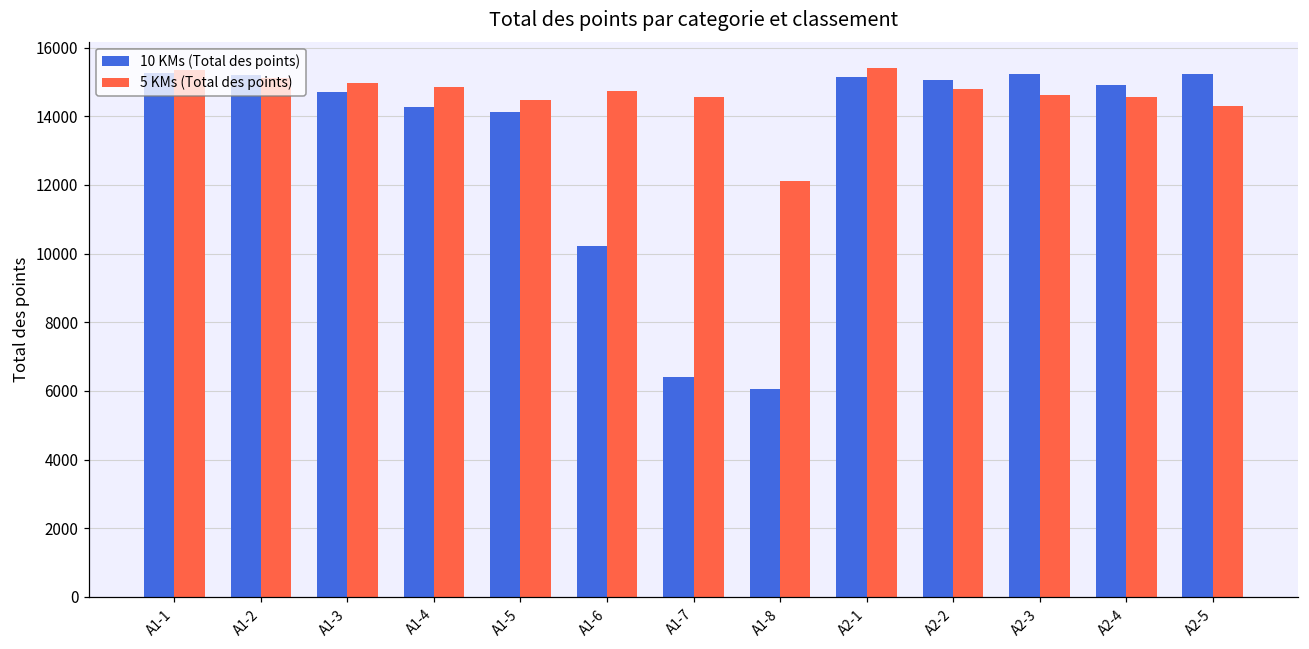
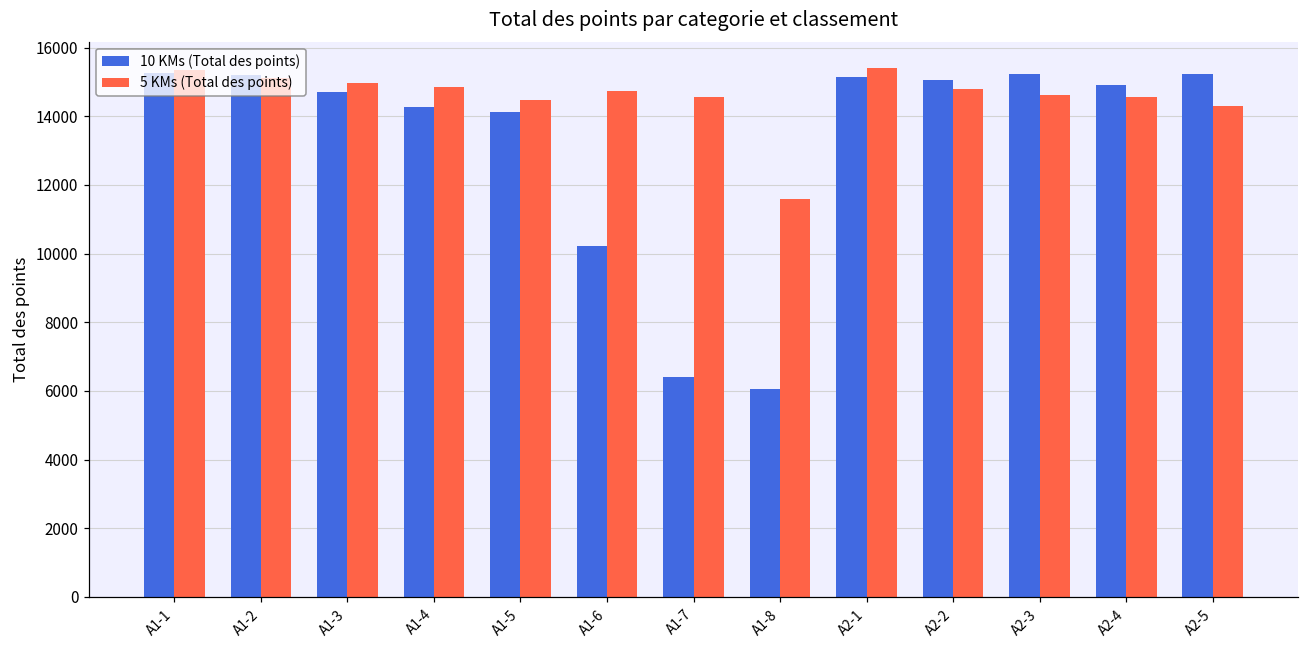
5 KMs (Total des points), A1-8: 12100 -> 11600
